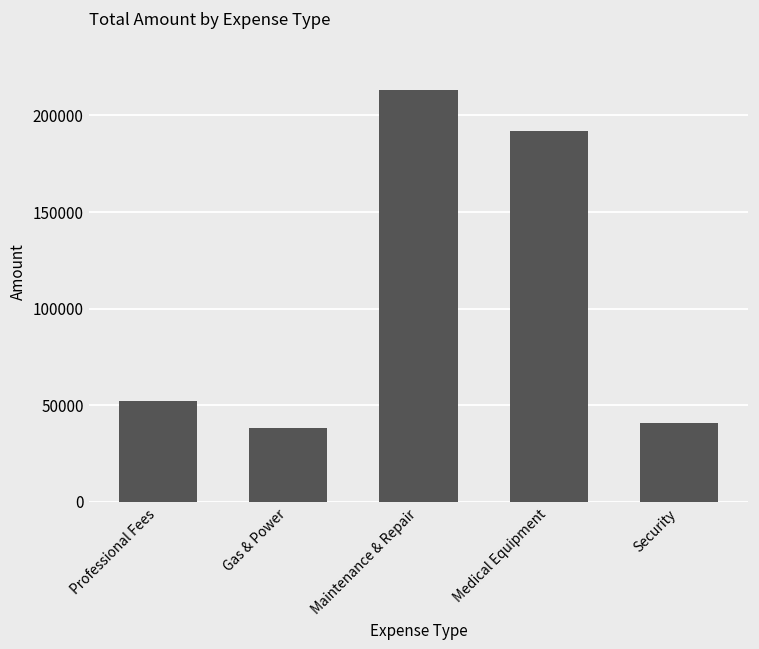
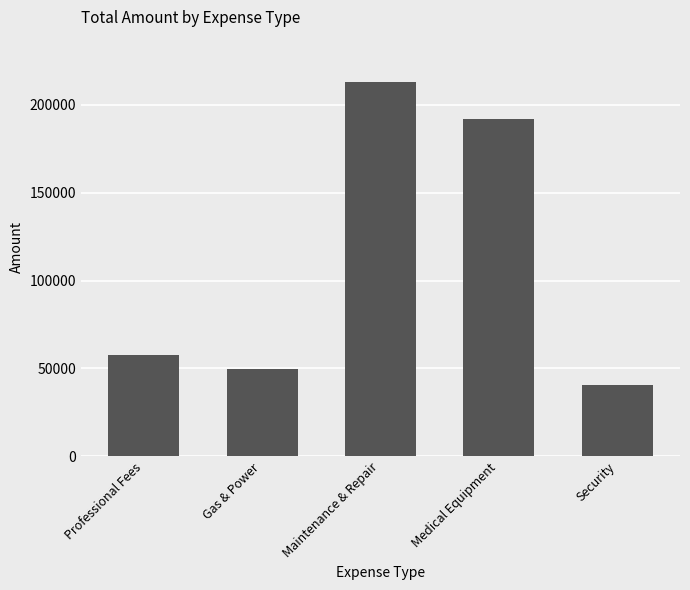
Professional Fees: 52000 -> 58000
Gas & Power: 38000 -> 50000
